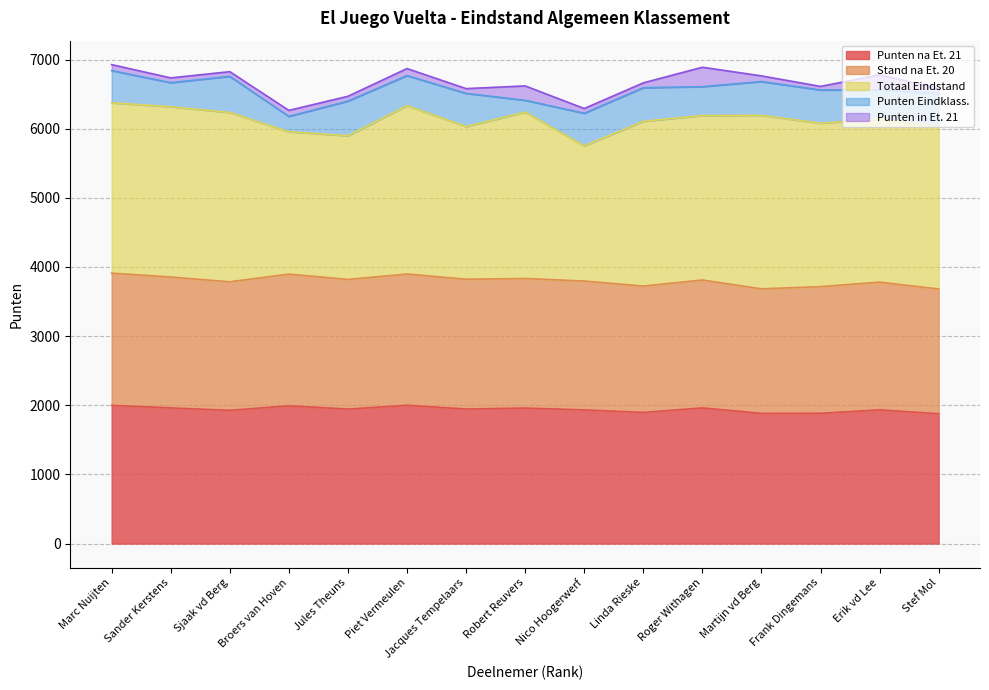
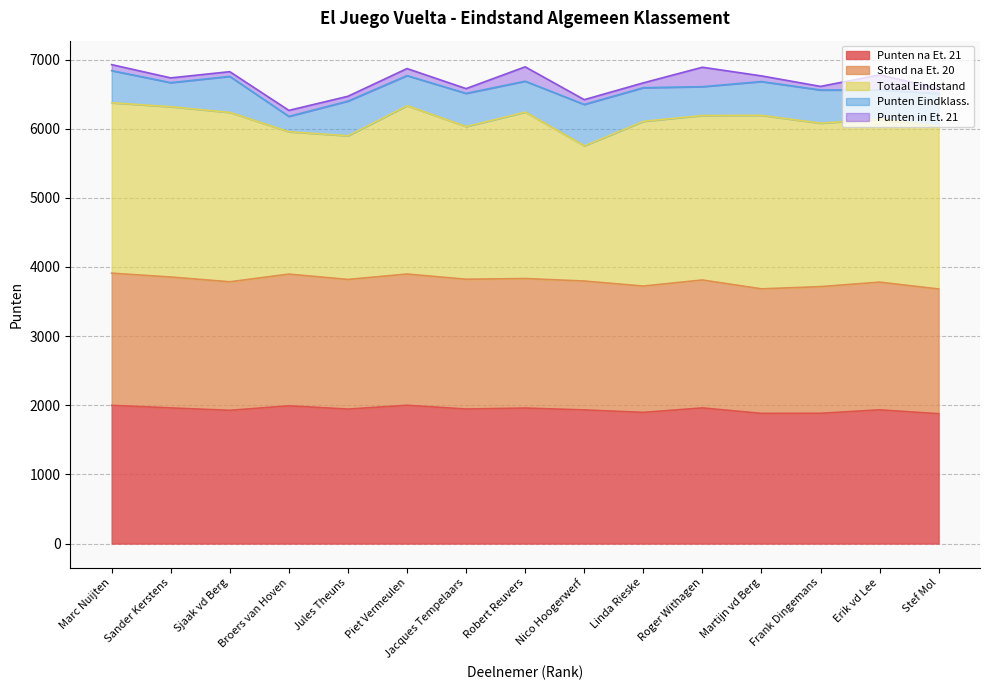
Punten Eindklass., Robert Reuvers: 200 -> 400
Punten Eindklass., Nico Hoogerwerf: 500 -> 600
